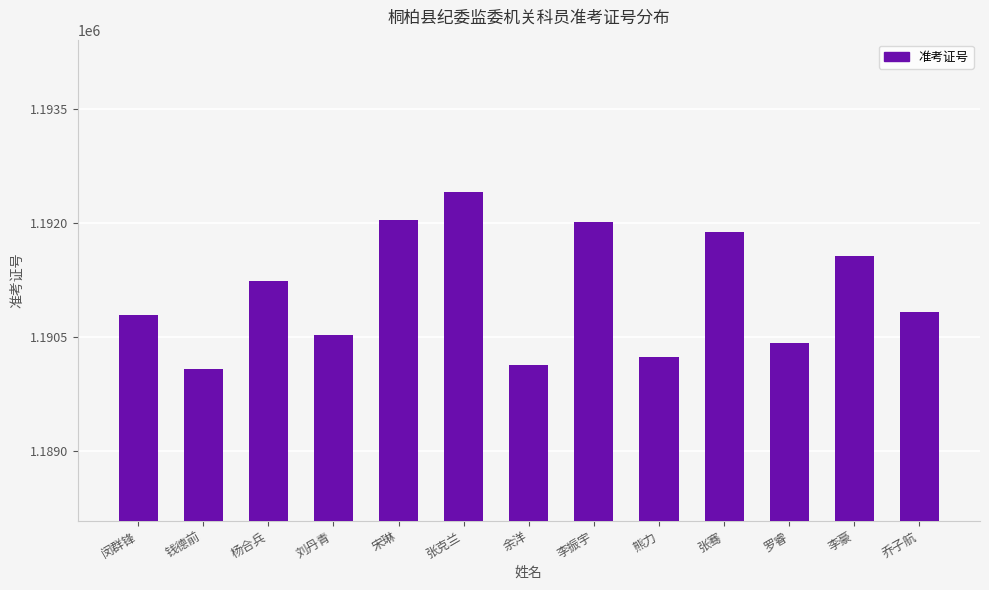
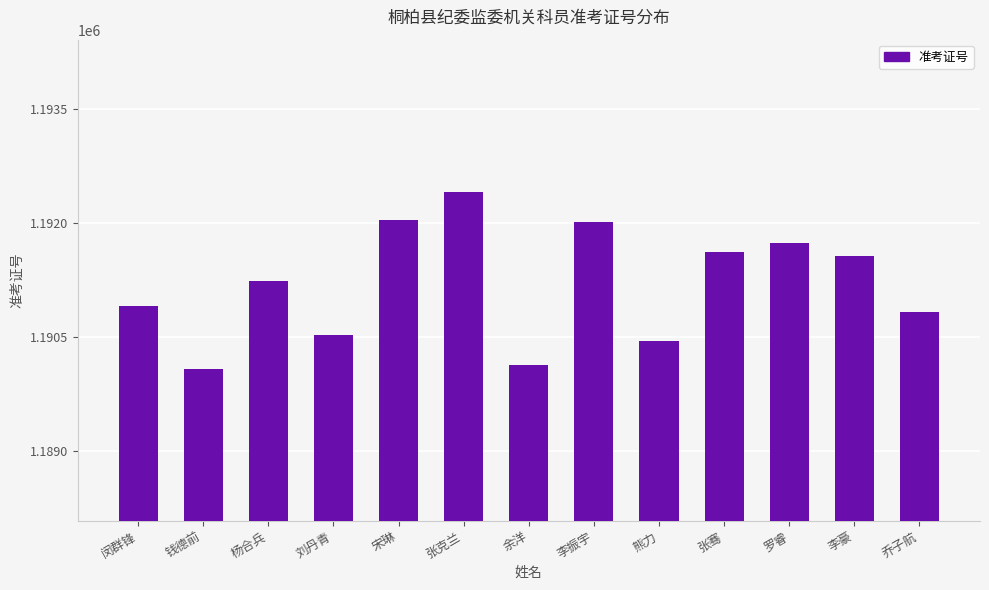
闵群锋: 1190800 -> 1190900
熊力: 1190200 -> 1190400
张骞: 1191900 -> 1191600
罗睿: 1190400 -> 1191700
